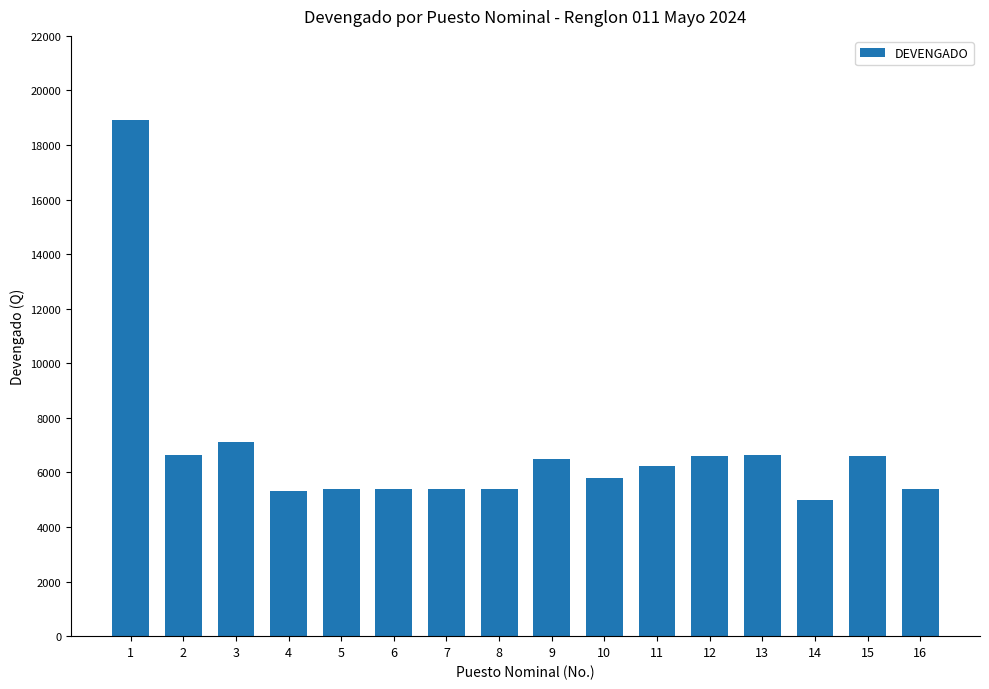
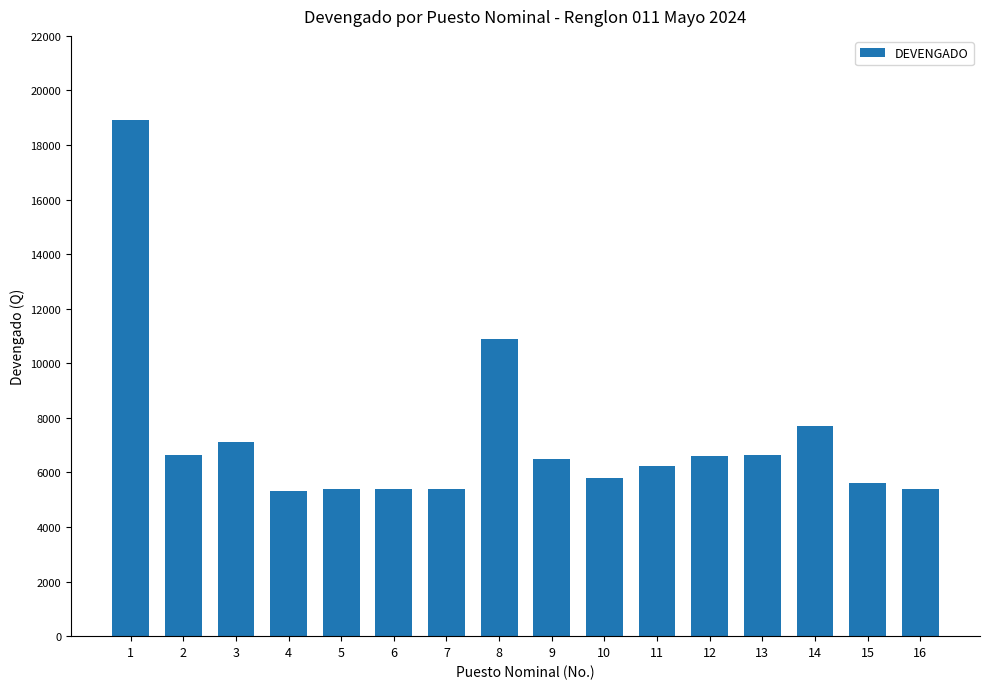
8: 5400 -> 10900
14: 5000 -> 7700
15: 6600 -> 5600
